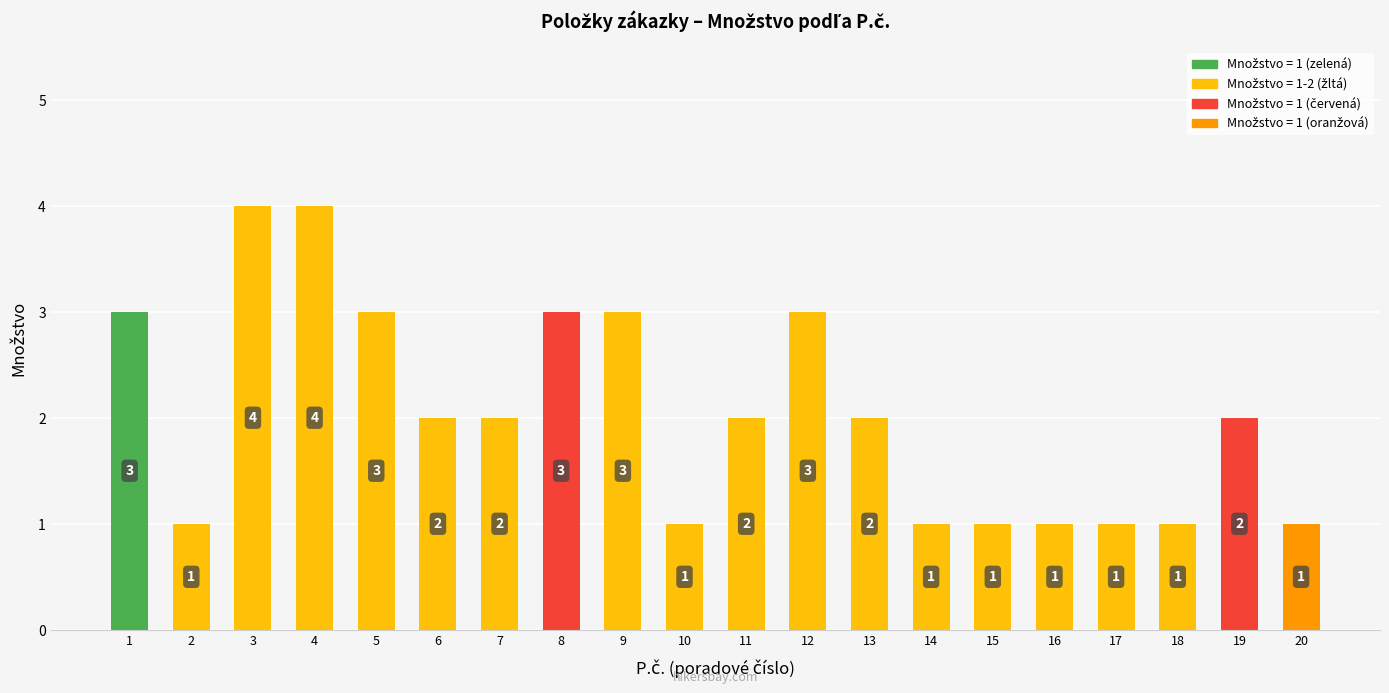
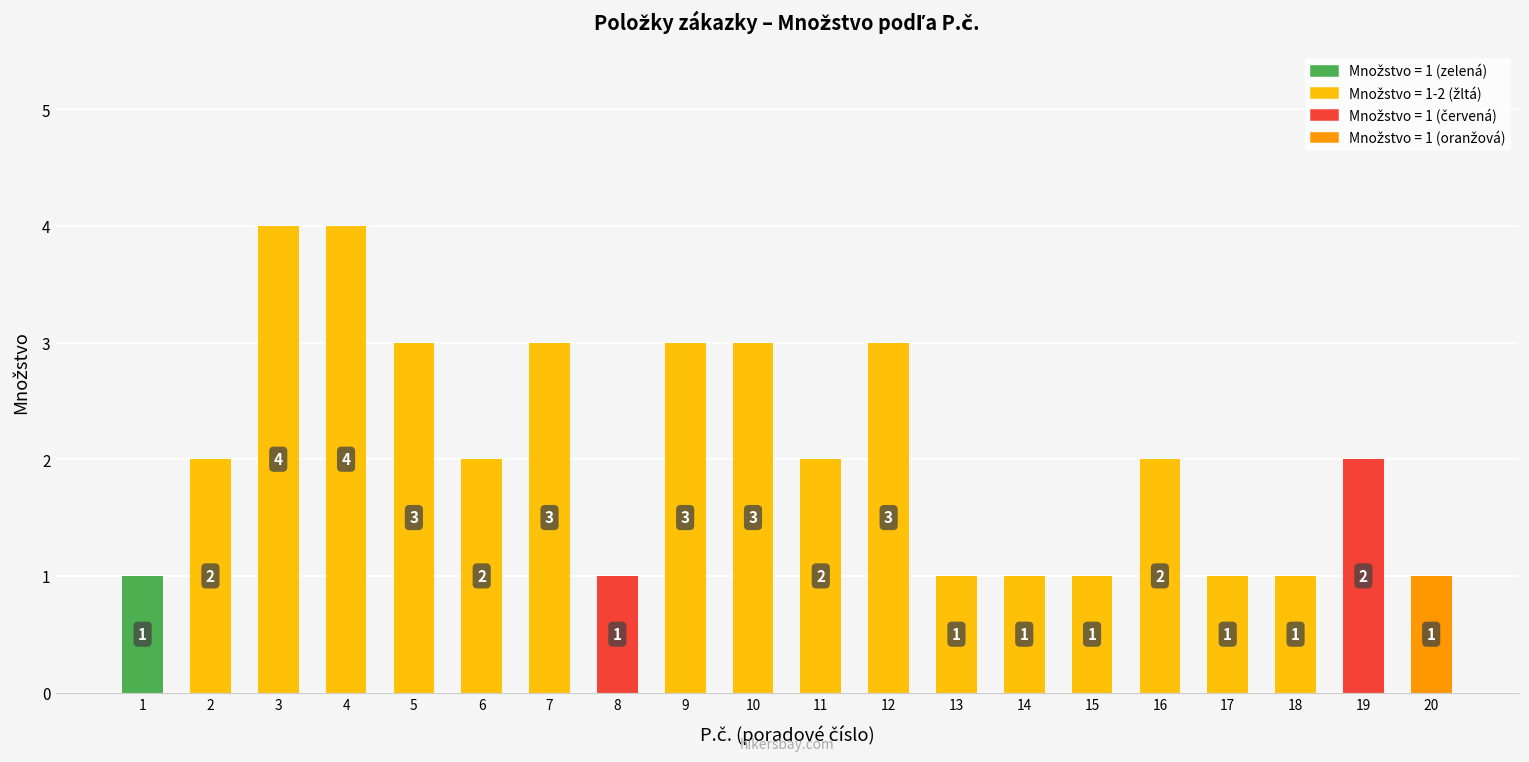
1: 3 -> 1
2: 1 -> 2
7: 2 -> 3
8: 3 -> 1
10: 1 -> 3
13: 2 -> 1
16: 1 -> 2
